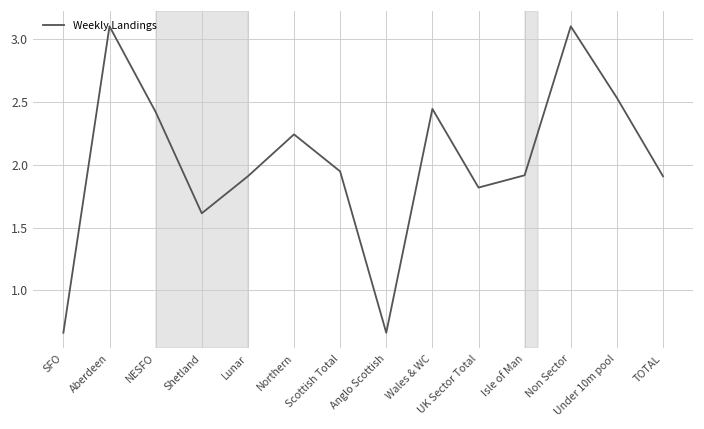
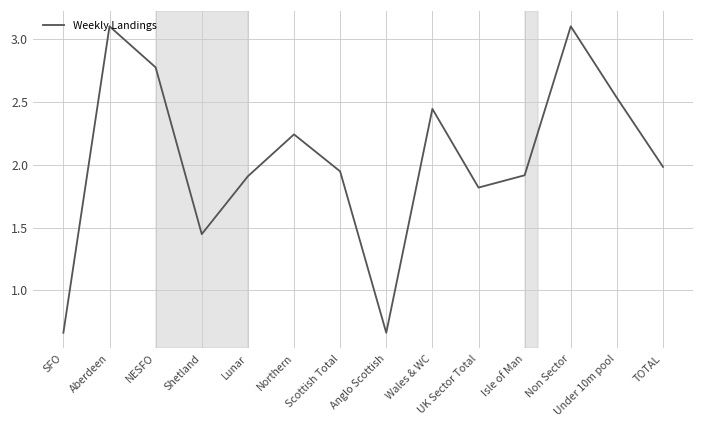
NESFO: 2.42 -> 2.78
Shetland: 1.61 -> 1.45
TOTAL: 1.91 -> 1.98
